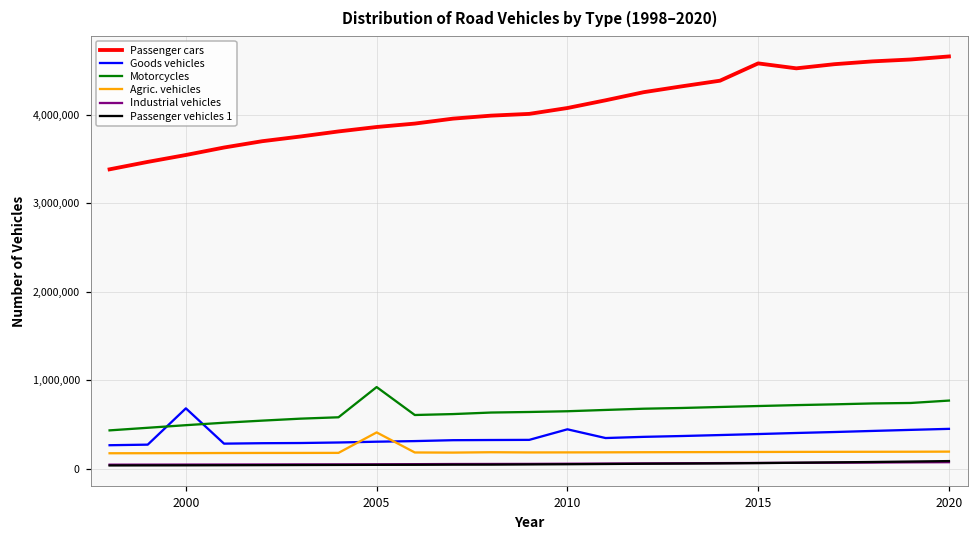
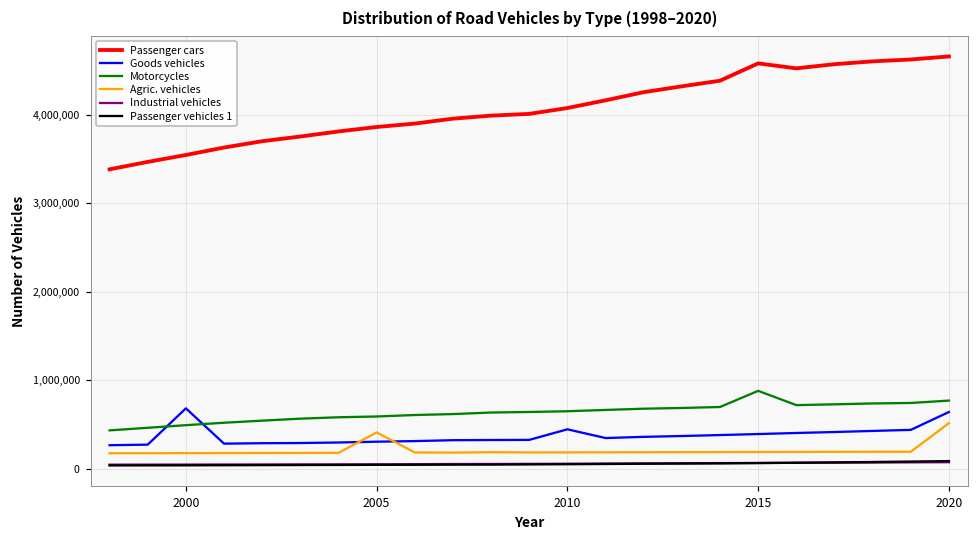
Motorcycles, 2005: 900,000 -> 600,000
Motorcycles, 2015: 700,000 -> 900,000
Goods vehicles, 2020: 500,000 -> 600,000
Agric. vehicles, 2020: 200,000 -> 500,000
